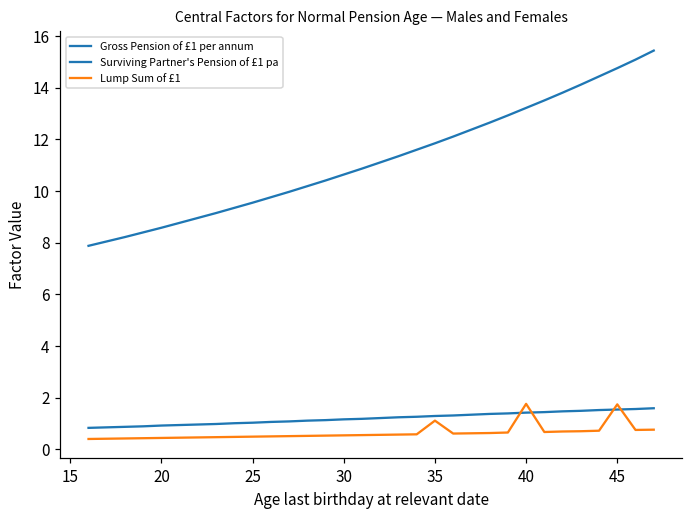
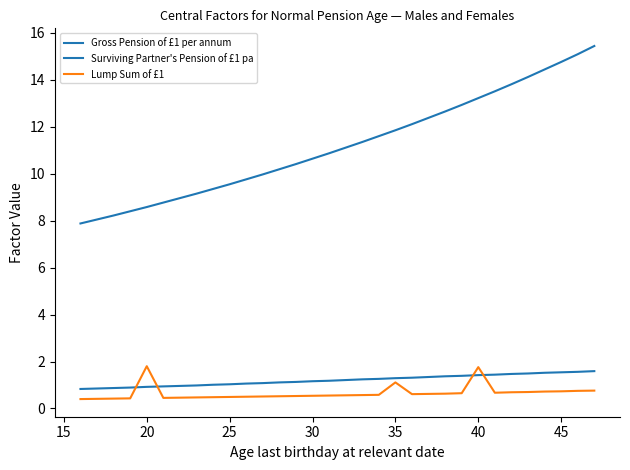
Lump Sum of £1, 20: 0.4 -> 1.8
Lump Sum of £1, 45: 1.7 -> 0.7
